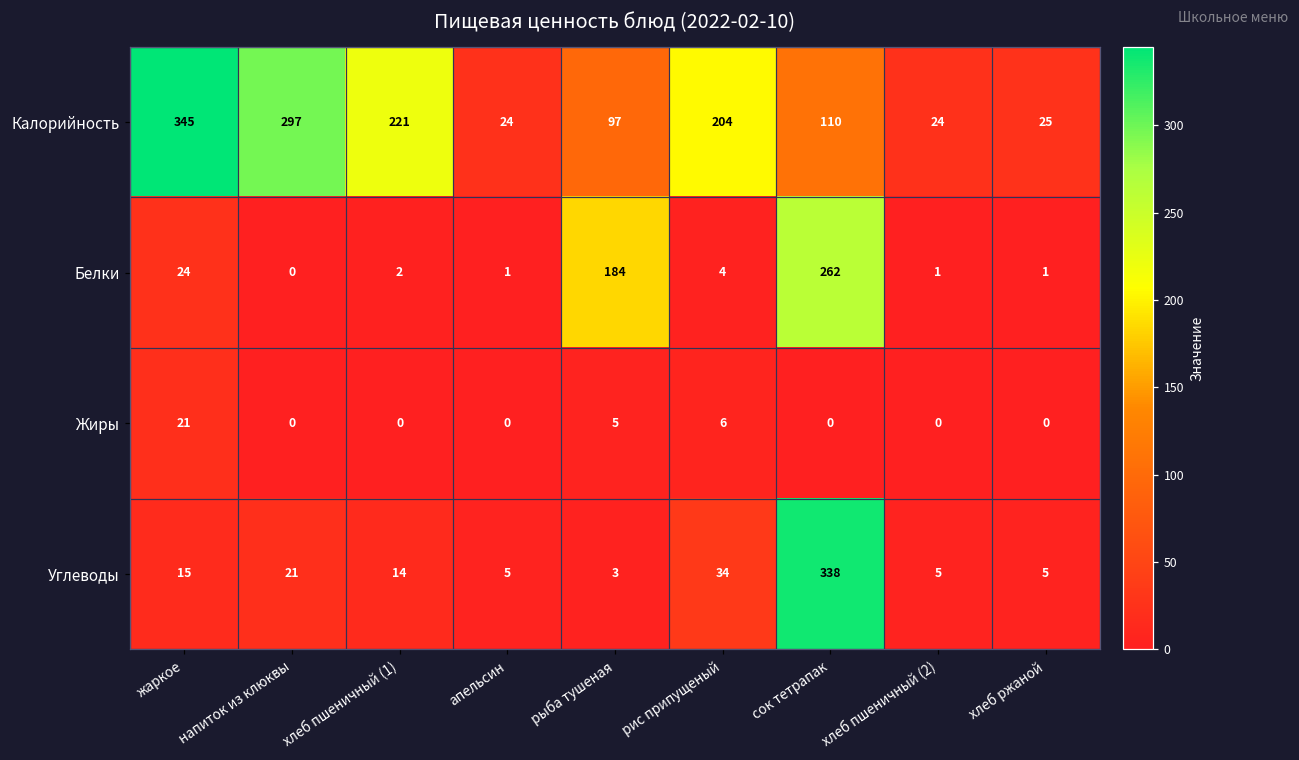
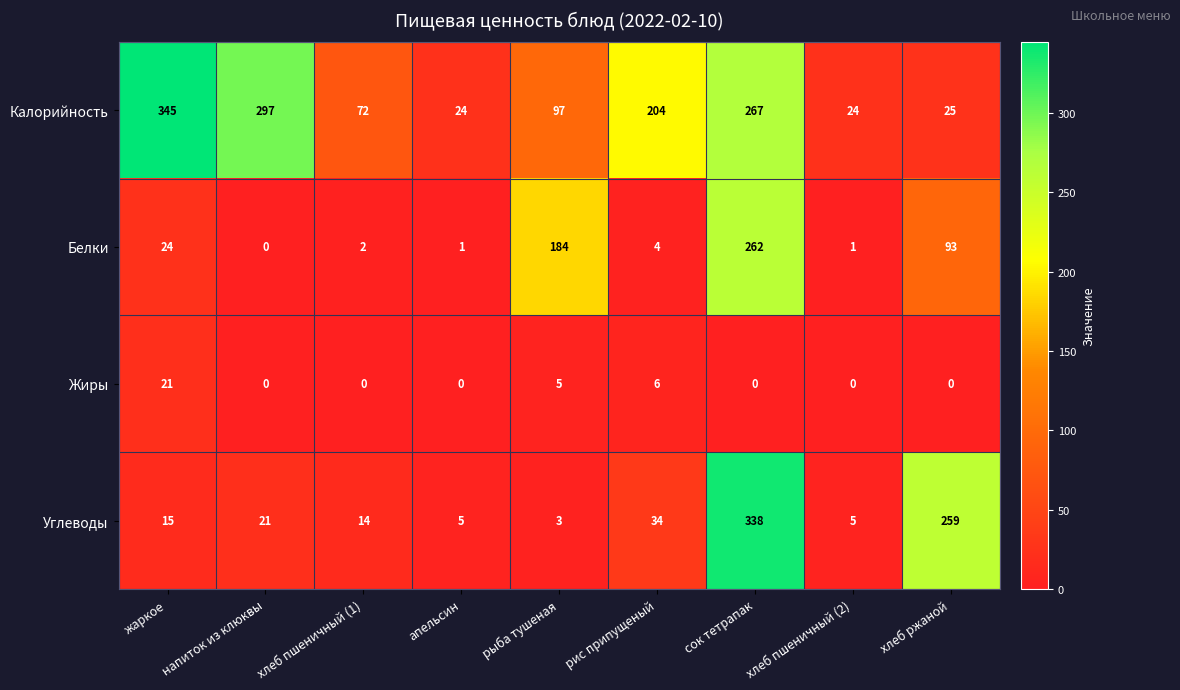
Калорийность, хлеб пшеничный (1): 221 -> 72
Калорийность, сок тетрапак: 110 -> 267
Белки, хлеб ржаной: 1 -> 93
Углеводы, хлеб ржаной: 5 -> 259
